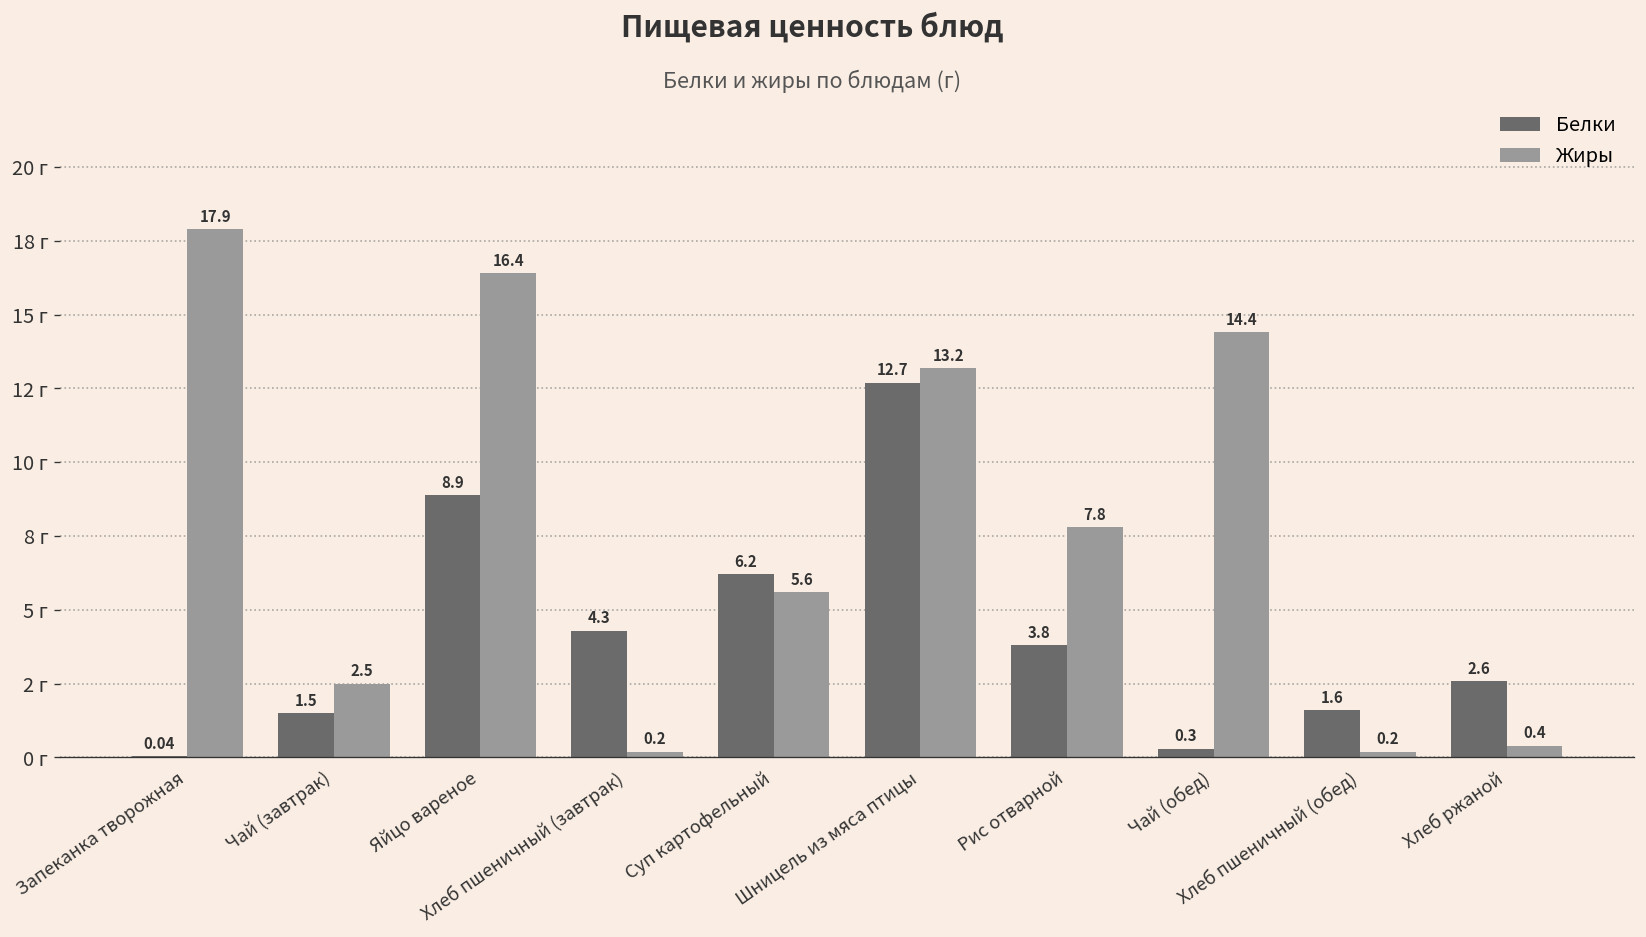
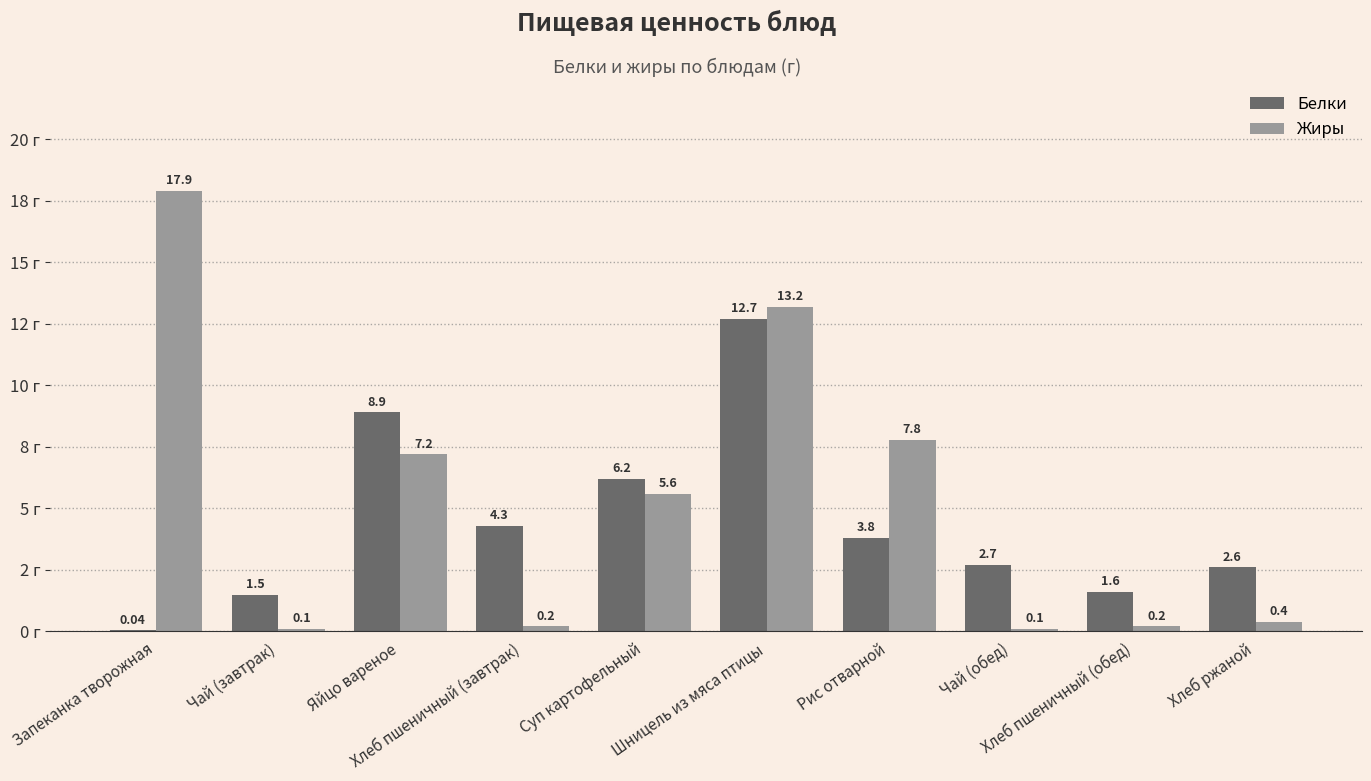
Жиры, Чай (завтрак): 2.5 -> 0.1
Жиры, Яйцо вареное: 16.4 -> 7.2
Белки, Чай (обед): 0.3 -> 2.7
Жиры, Чай (обед): 14.4 -> 0.1
